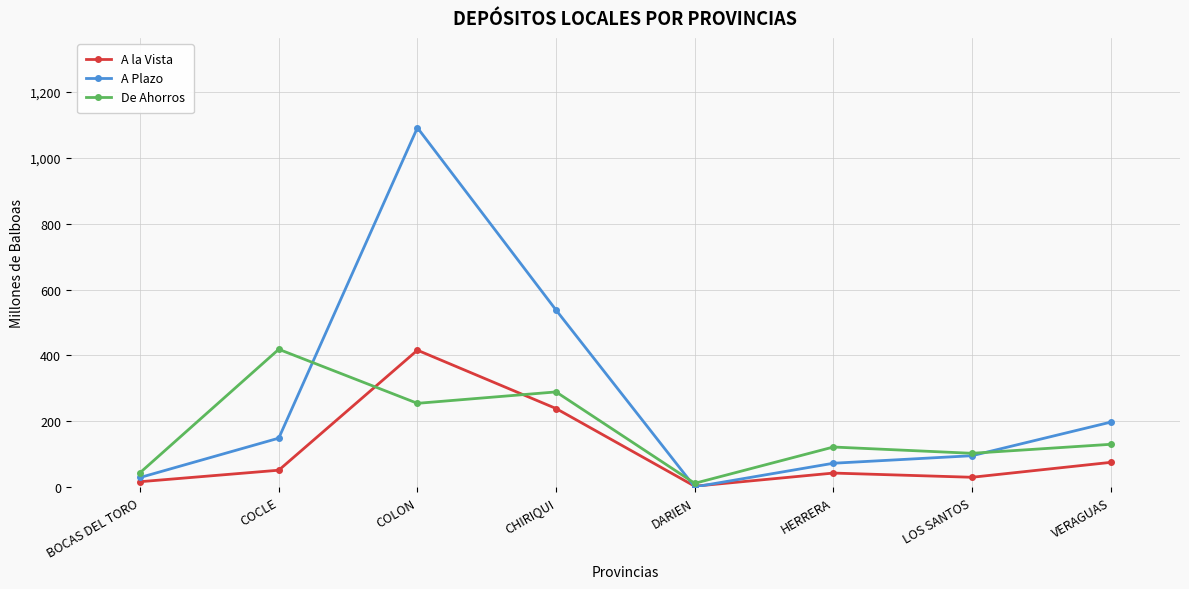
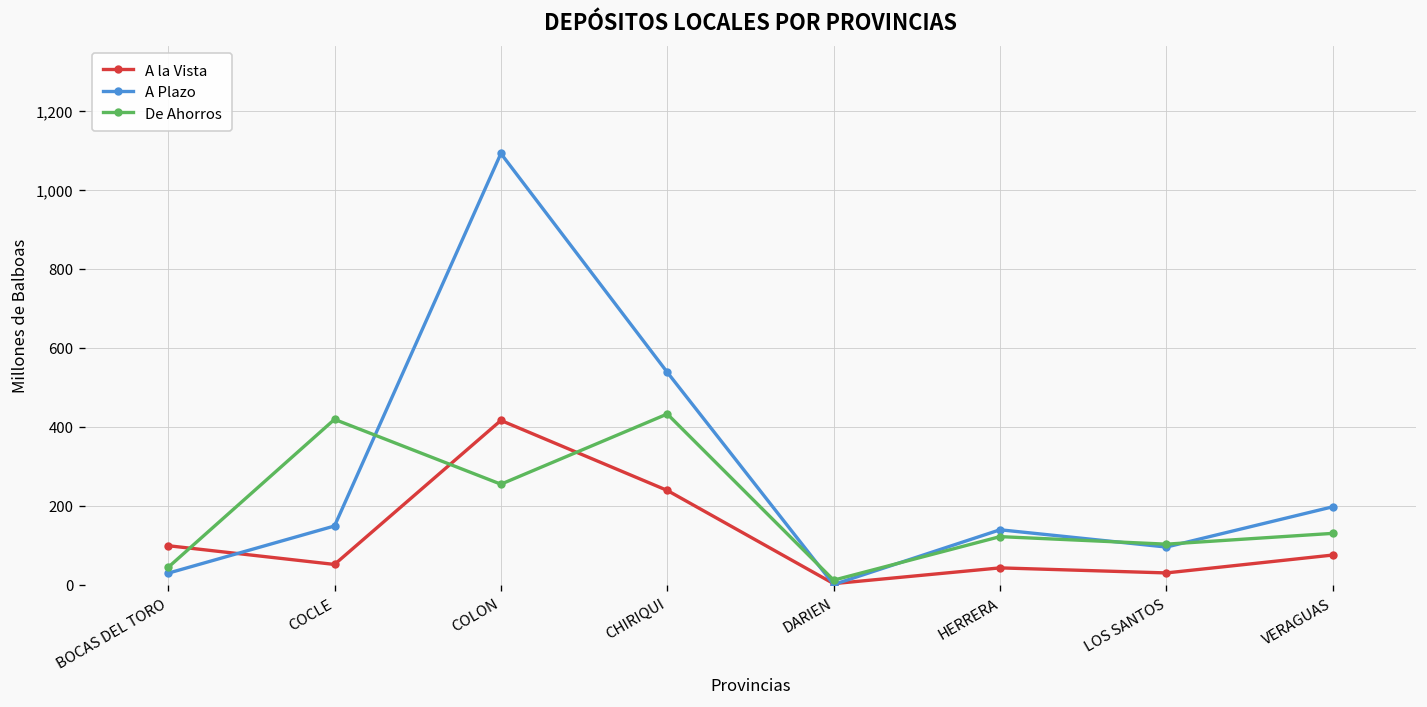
A la Vista, BOCAS DEL TORO: 20 -> 100
De Ahorros, CHIRIQUI: 290 -> 430
A Plazo, HERRERA: 70 -> 140
